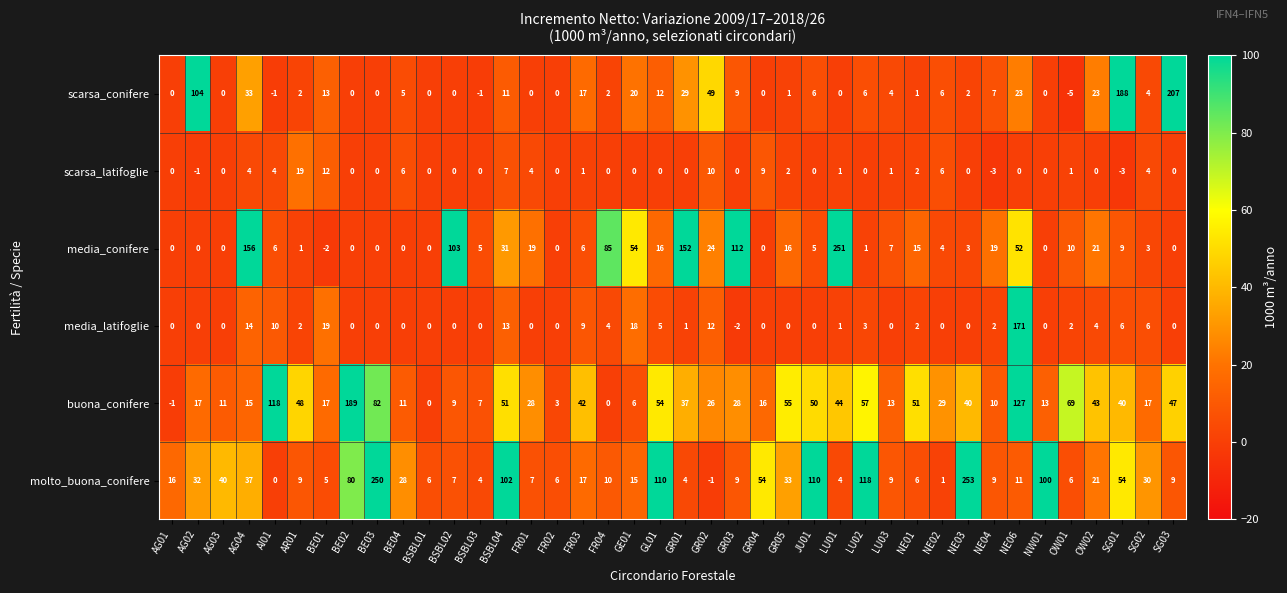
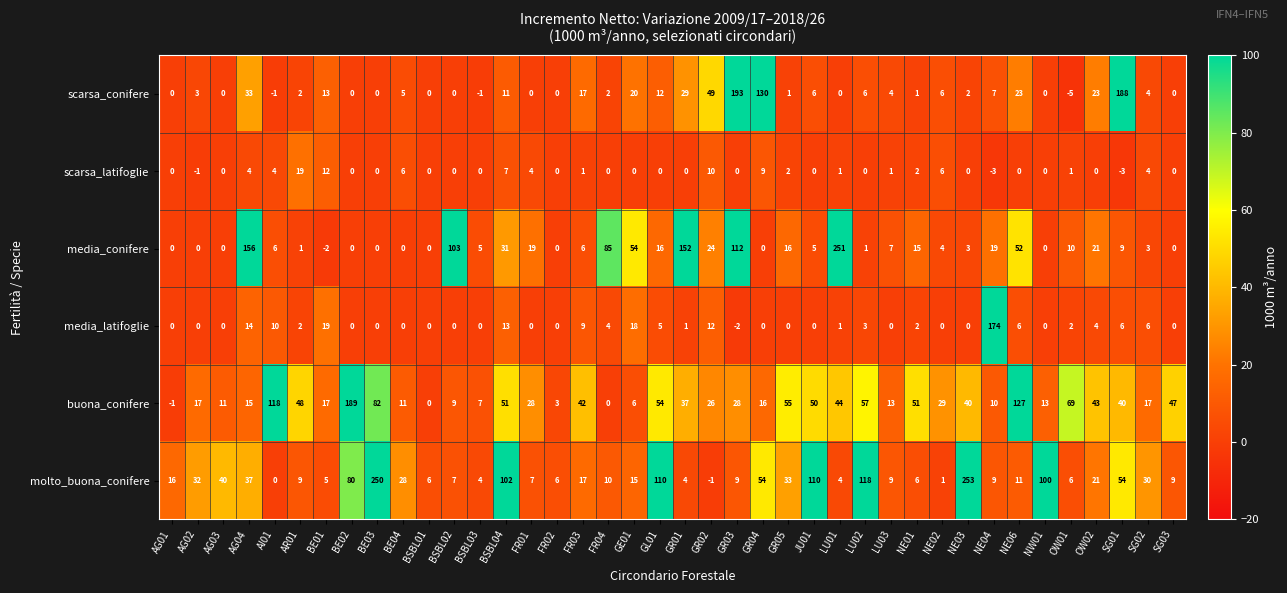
scarsa_conifere, AG02: 104 -> 3
scarsa_conifere, GR03: 9 -> 193
scarsa_conifere, GR04: 0 -> 130
scarsa_conifere, SG03: 207 -> 0
media_latifoglie, NE04: 2 -> 174
media_latifoglie, NE06: 171 -> 6
